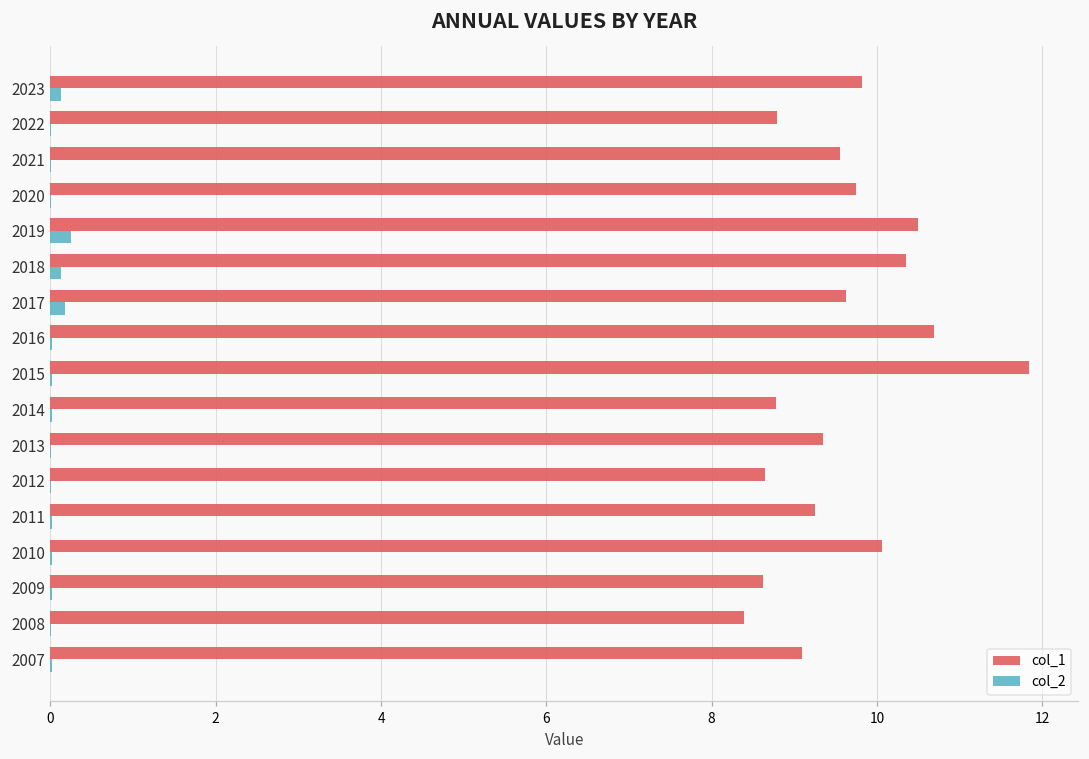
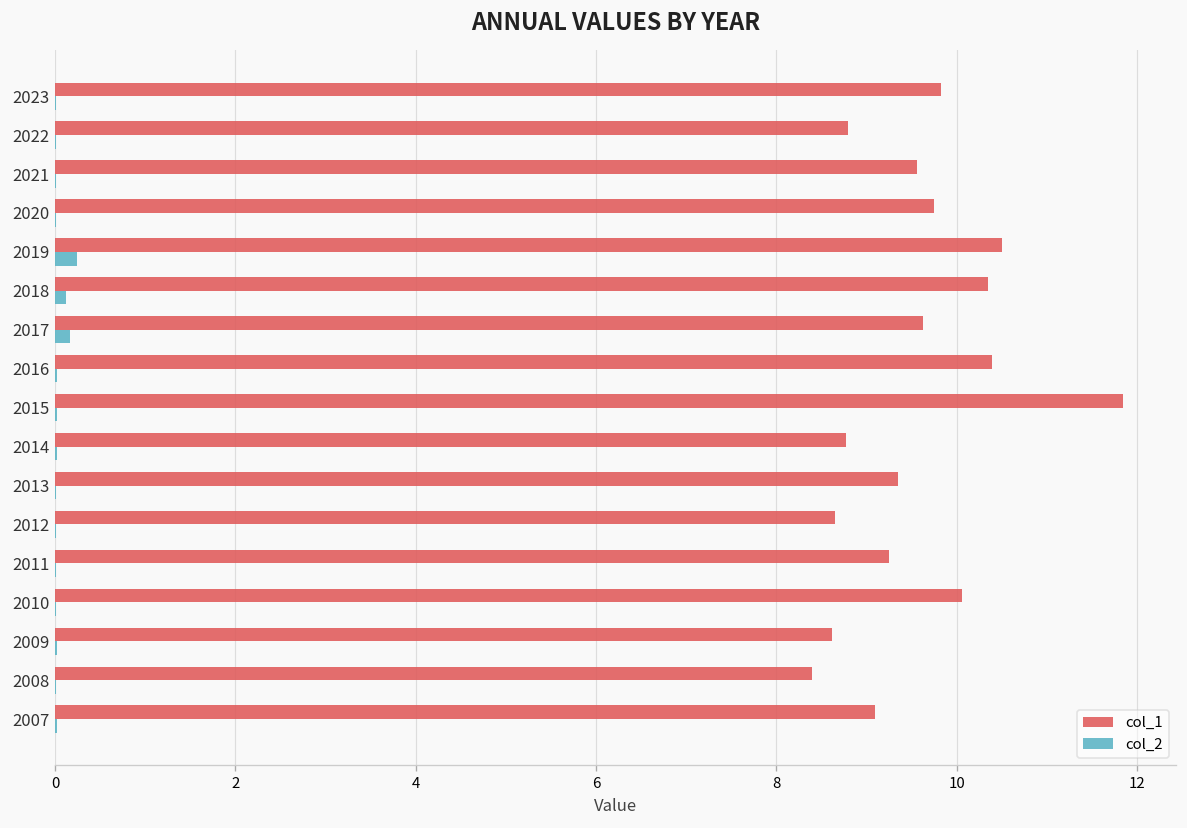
col_2, 2023: 0.1 -> 0.0
col_1, 2016: 10.7 -> 10.4
